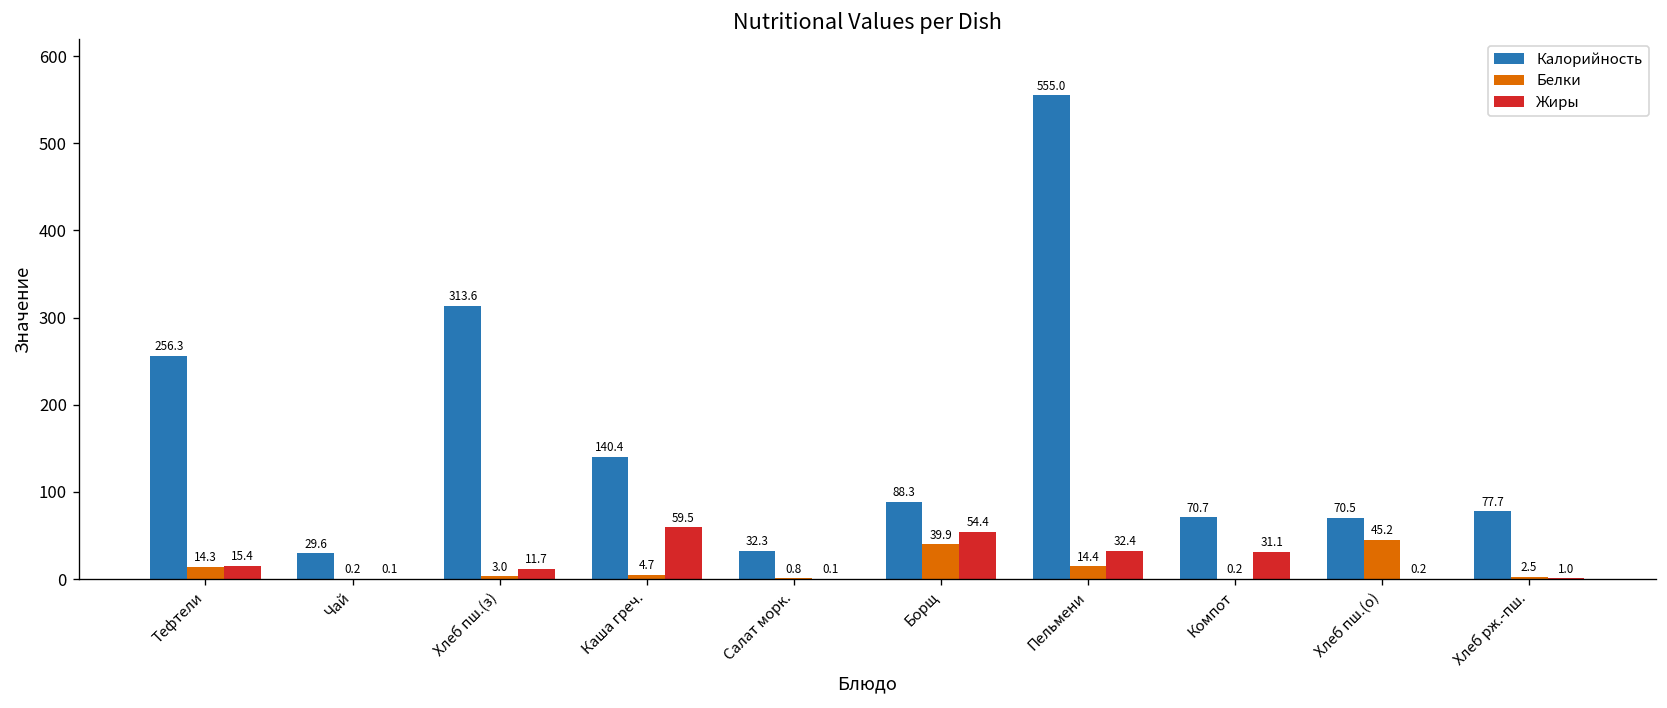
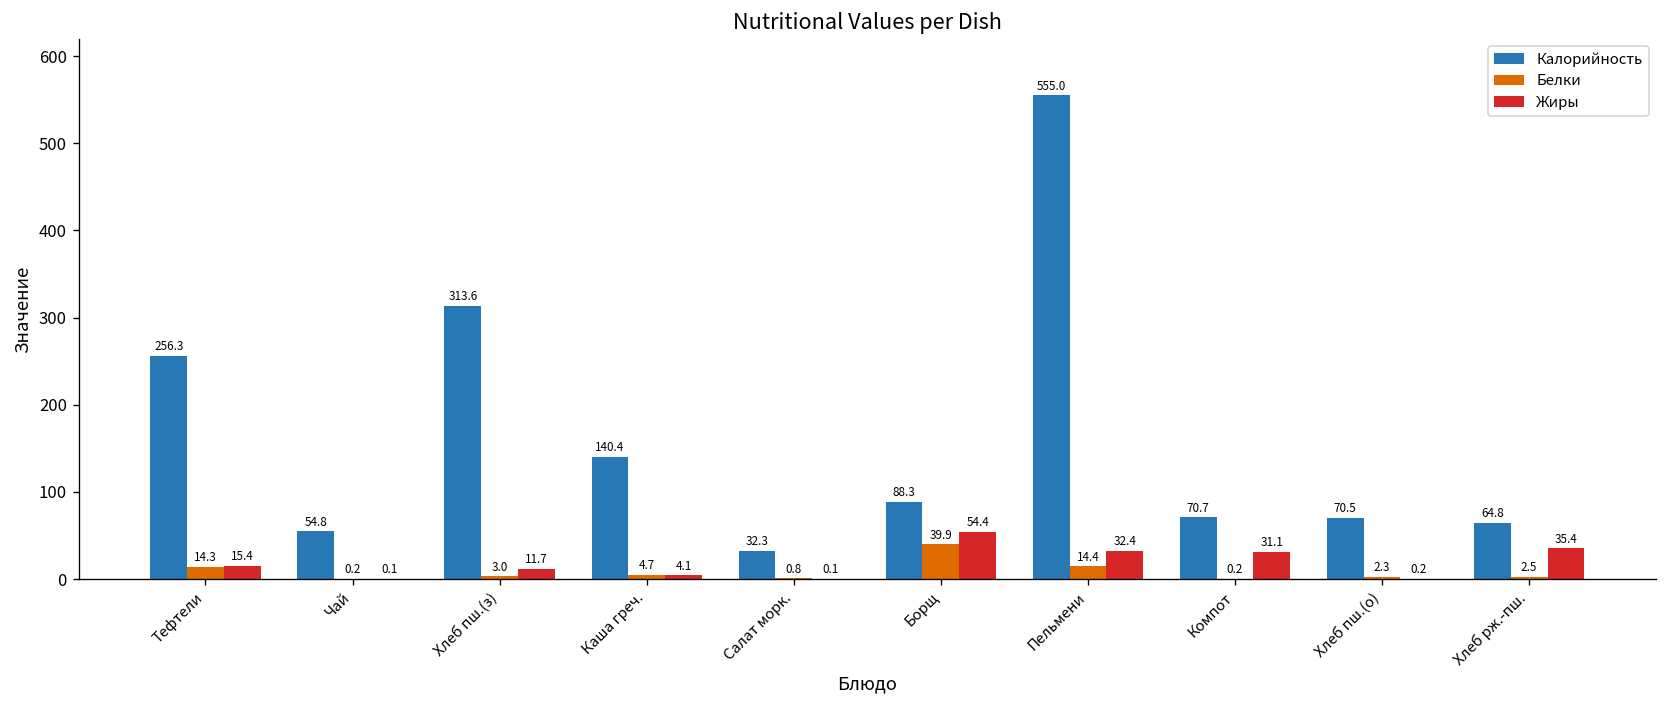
Калорийность, Чай: 29.6 -> 54.8
Жиры, Каша греч.: 59.5 -> 4.1
Белки, Хлеб пш.(о): 45.2 -> 2.3
Калорийность, Хлеб рж.-пш.: 77.7 -> 64.8
Жиры, Хлеб рж.-пш.: 1.0 -> 35.4
